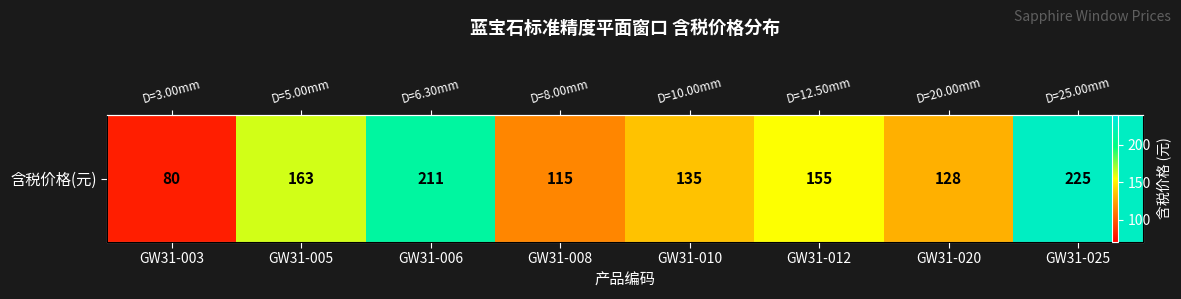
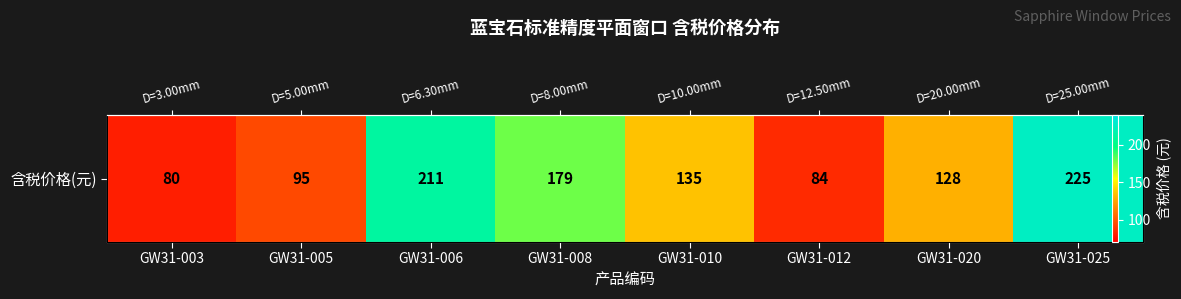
含税价格(元), GW31-005: 163 -> 95
含税价格(元), GW31-008: 115 -> 179
含税价格(元), GW31-012: 155 -> 84
